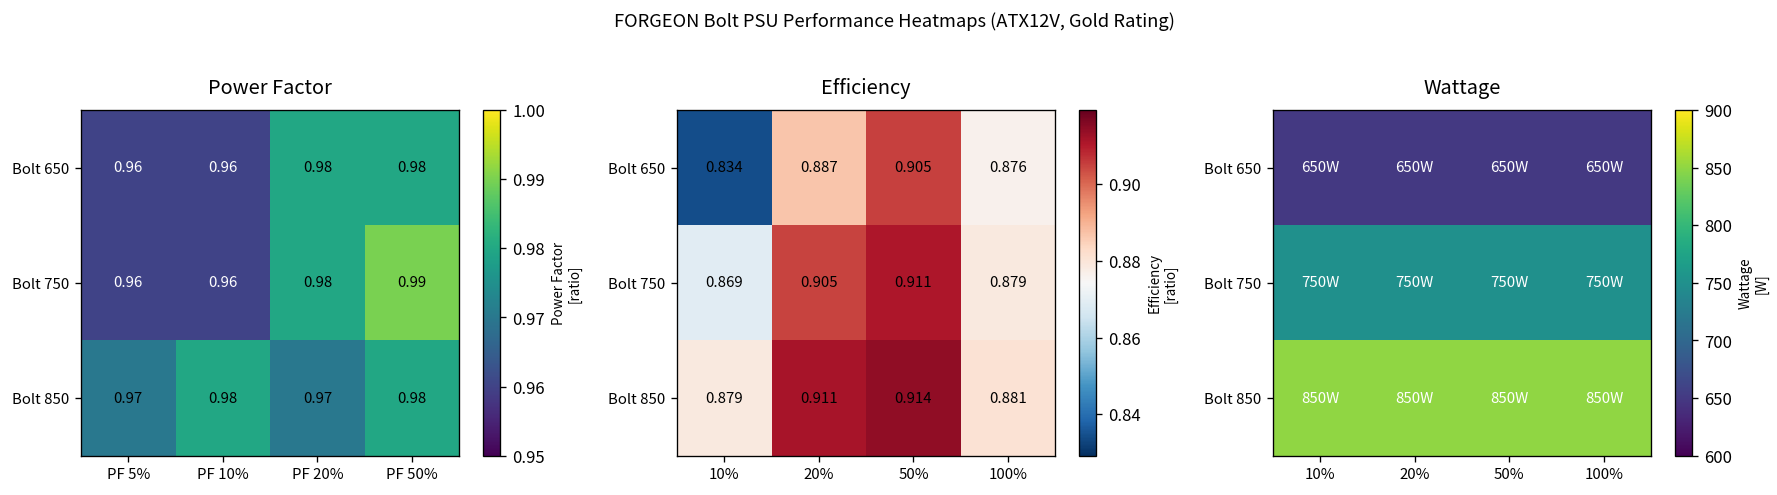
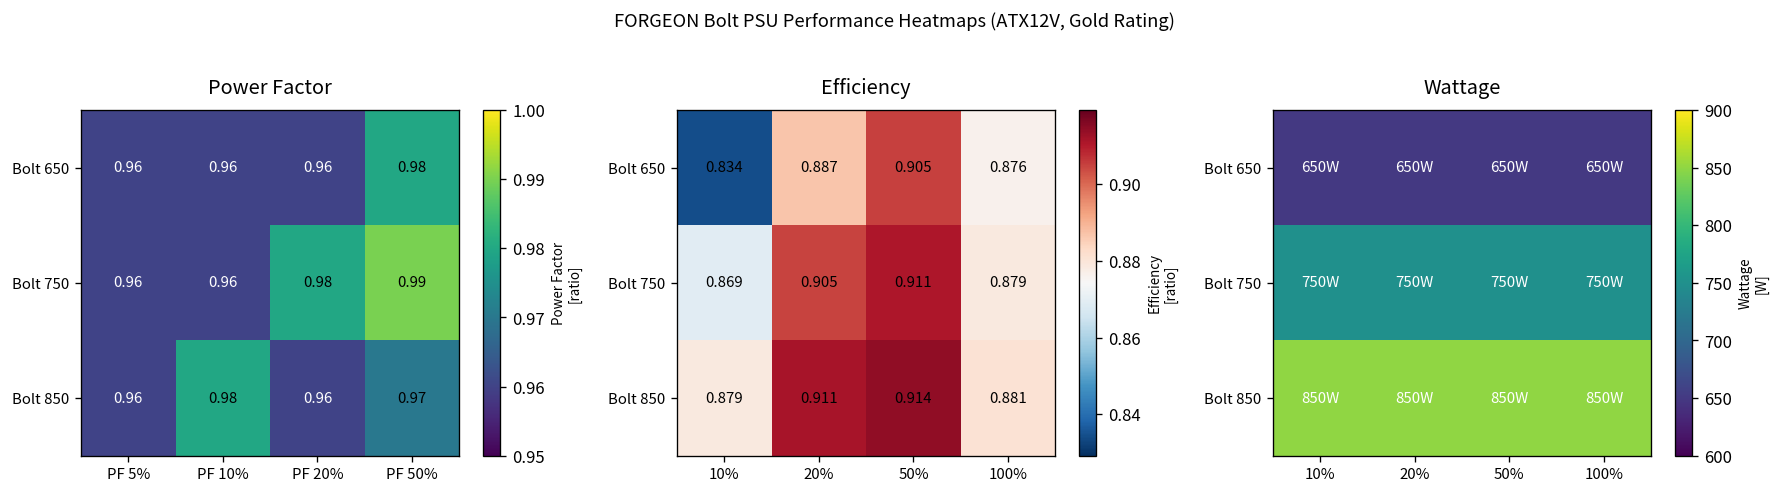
Power Factor, Bolt 650, PF 20%: 0.98 -> 0.96
Power Factor, Bolt 850, PF 5%: 0.97 -> 0.96
Power Factor, Bolt 850, PF 20%: 0.97 -> 0.96
Power Factor, Bolt 850, PF 50%: 0.98 -> 0.97
